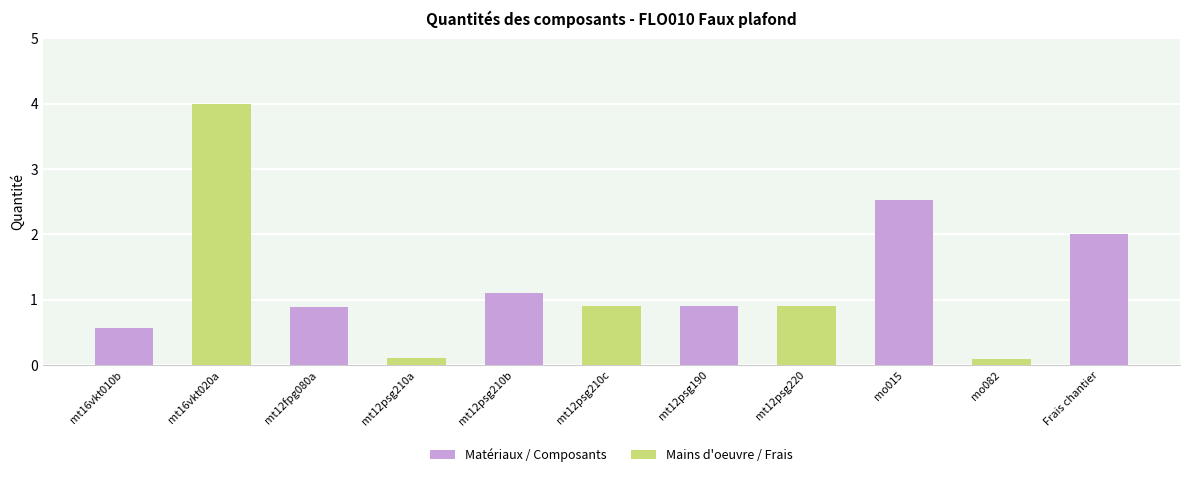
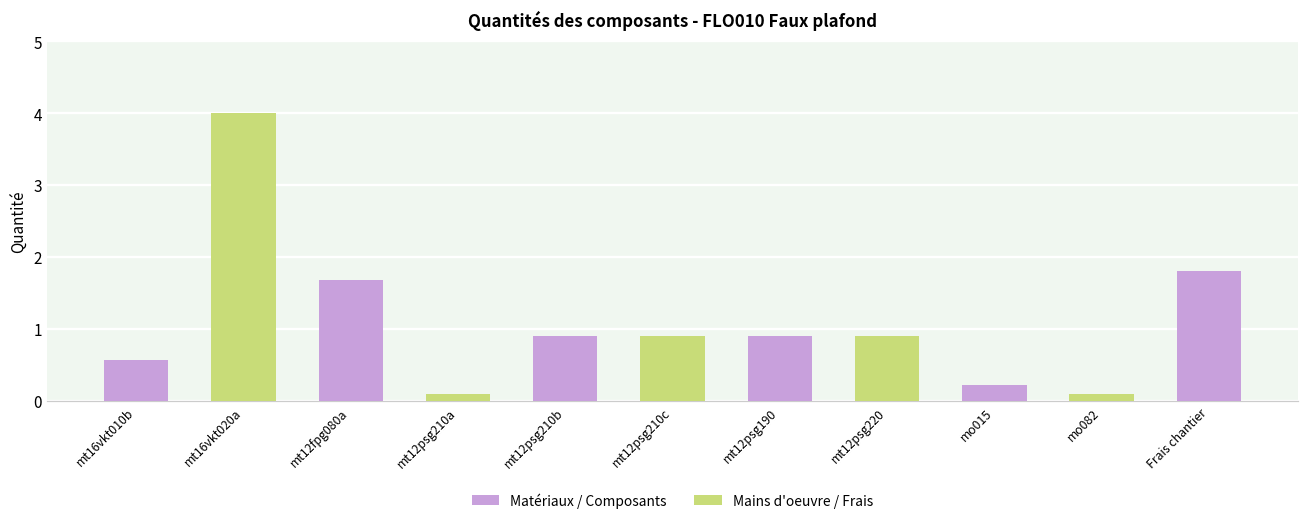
mt12fpg080a: 0.9 -> 1.7
mt12psg210b: 1.1 -> 0.9
mo015: 2.5 -> 0.2
Frais chantier: 2.0 -> 1.8
